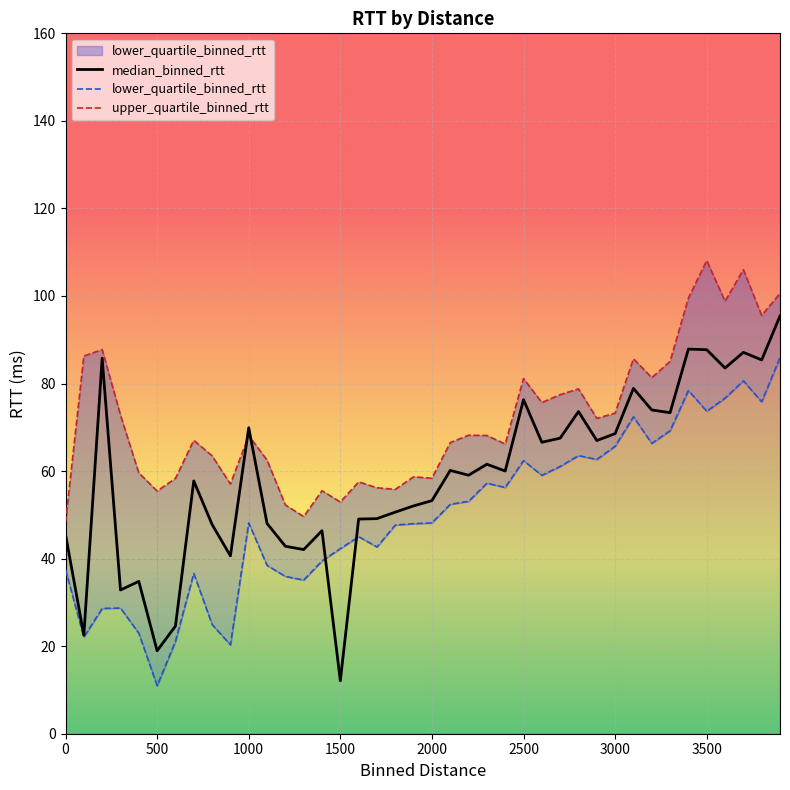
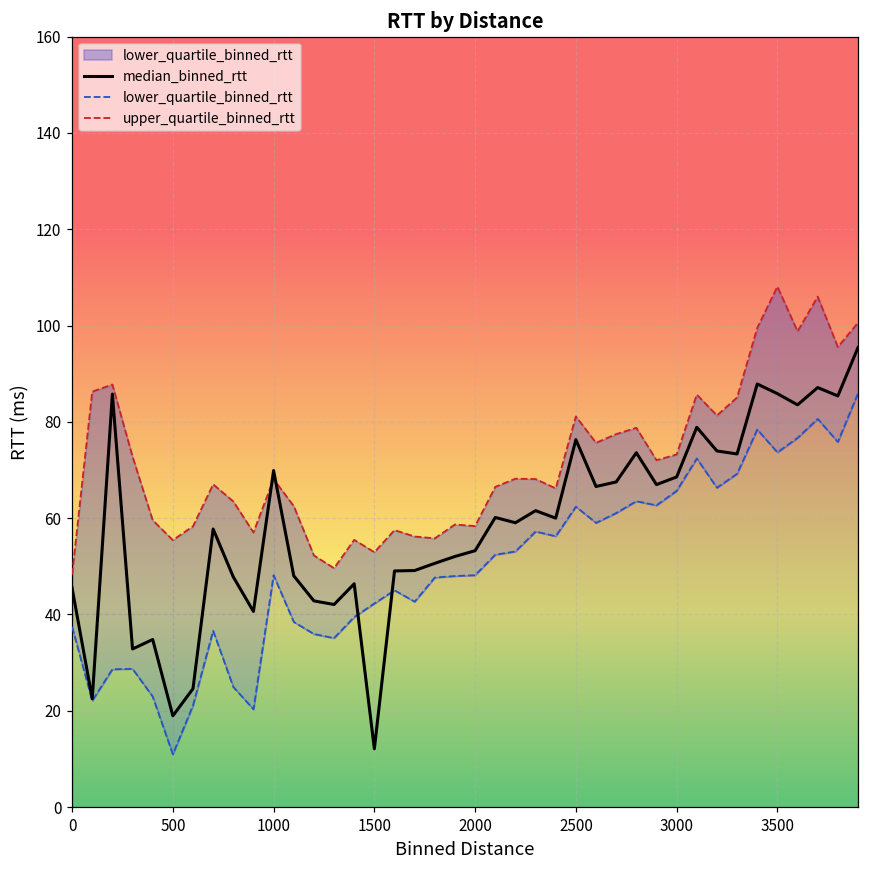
median_binned_rtt, 3500: 88 -> 86
